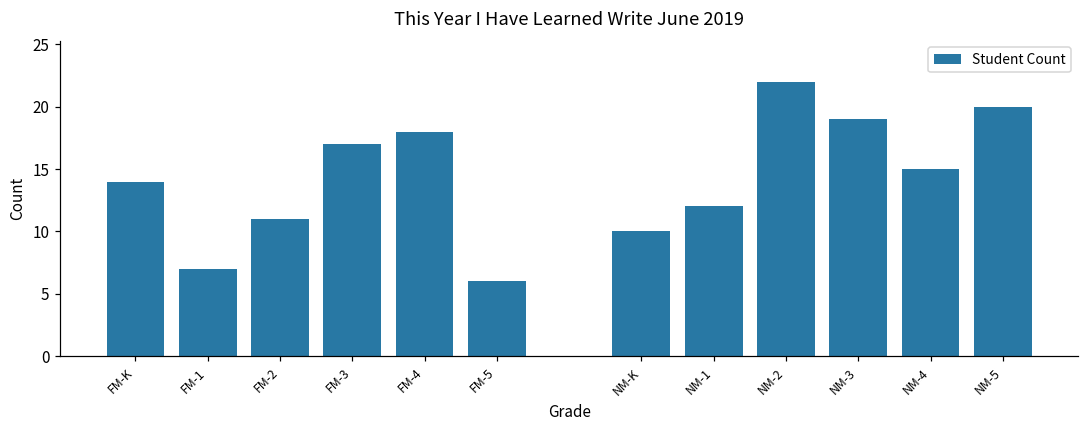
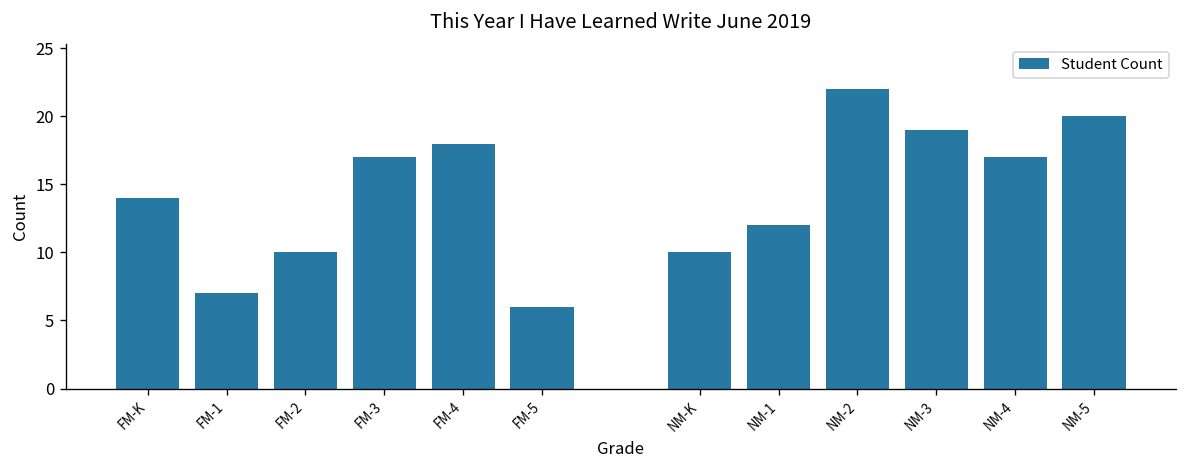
FM-2: 11 -> 10
NM-4: 15 -> 17
